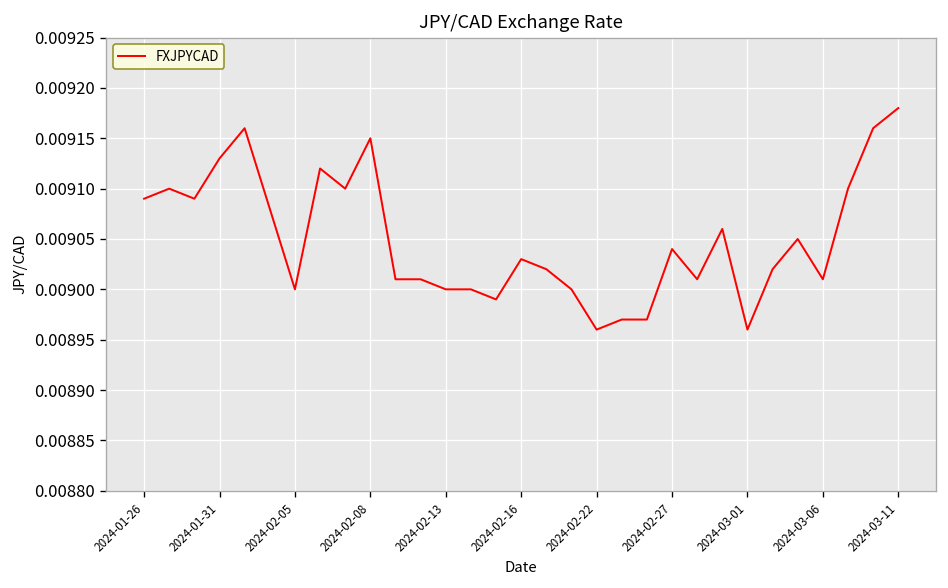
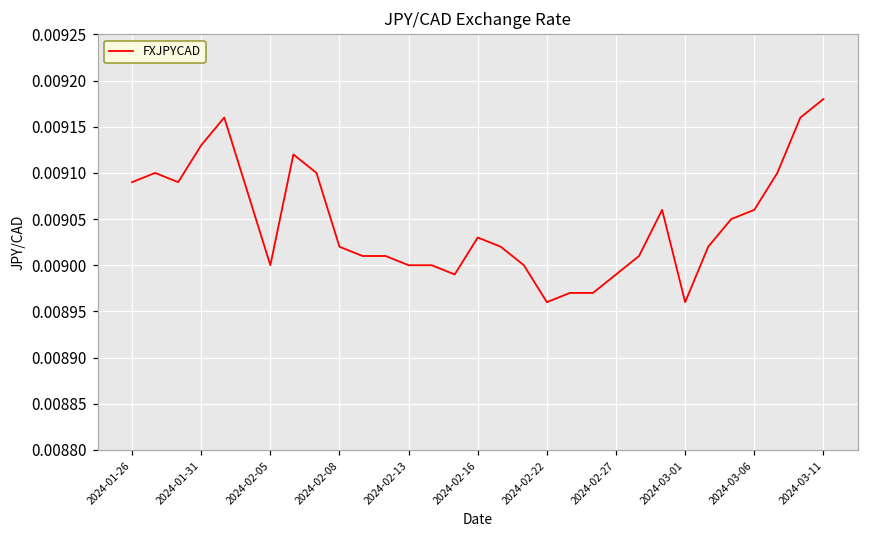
2024-02-08: 0.00915 -> 0.00902
2024-02-27: 0.00904 -> 0.00899
2024-03-06: 0.00901 -> 0.00906
